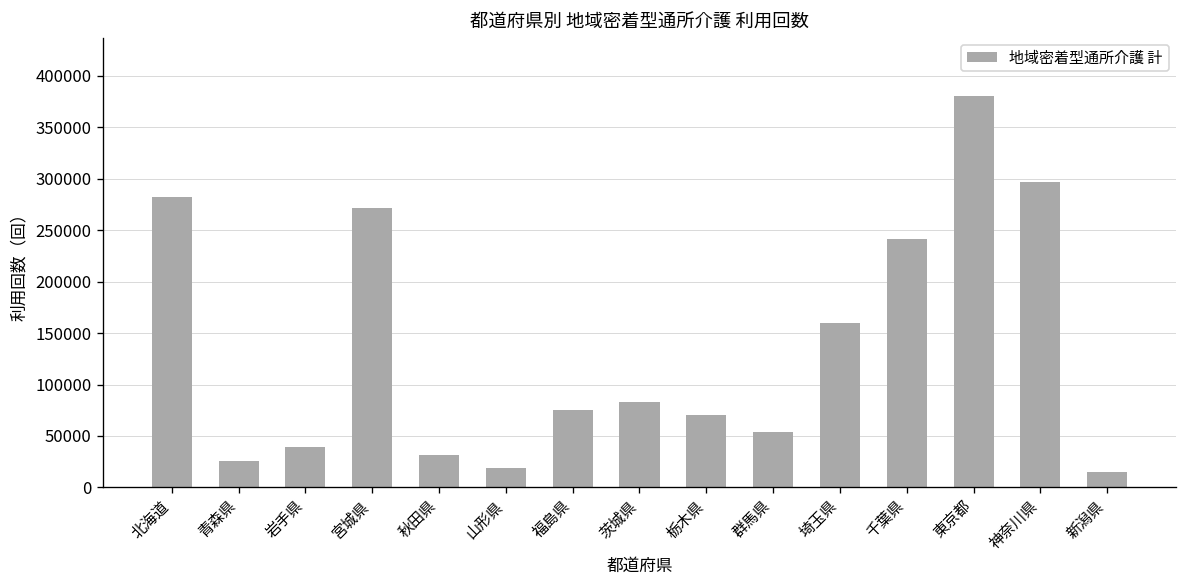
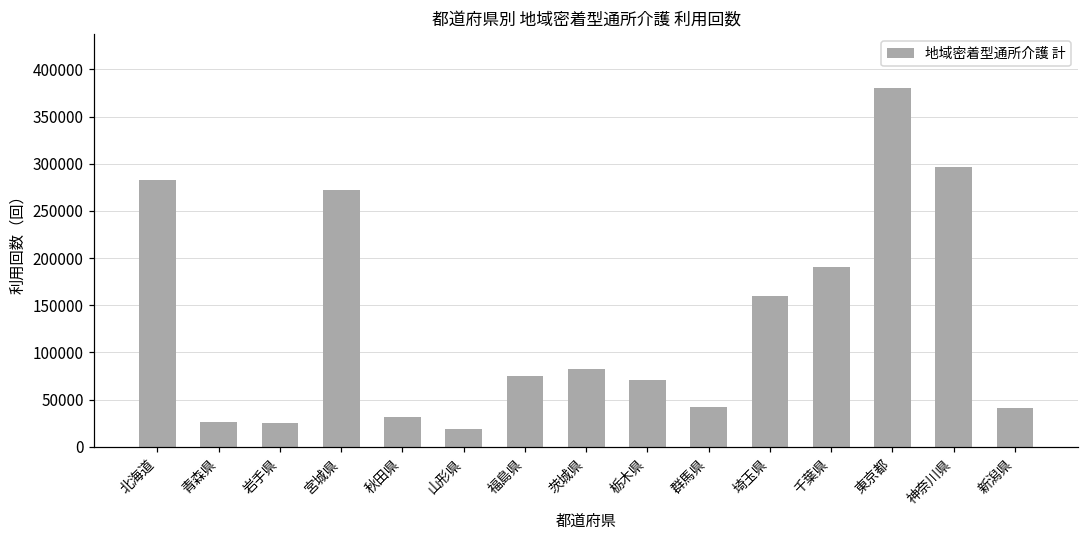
岩手県: 40000 -> 30000
群馬県: 50000 -> 40000
千葉県: 240000 -> 190000
新潟県: 20000 -> 40000
